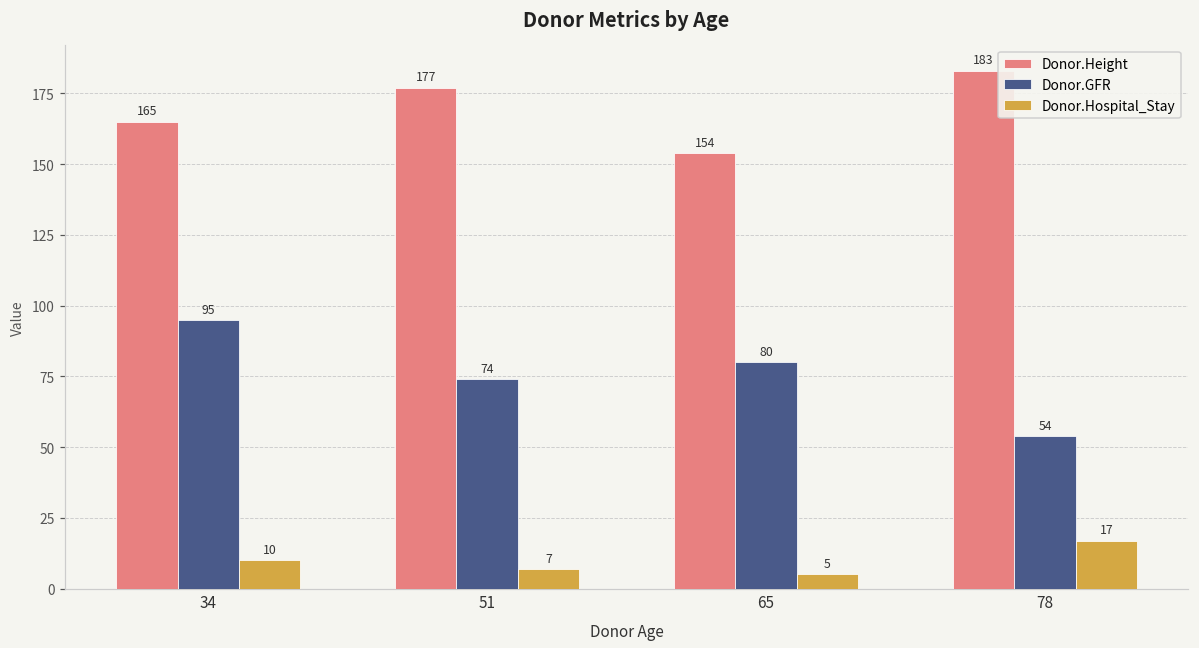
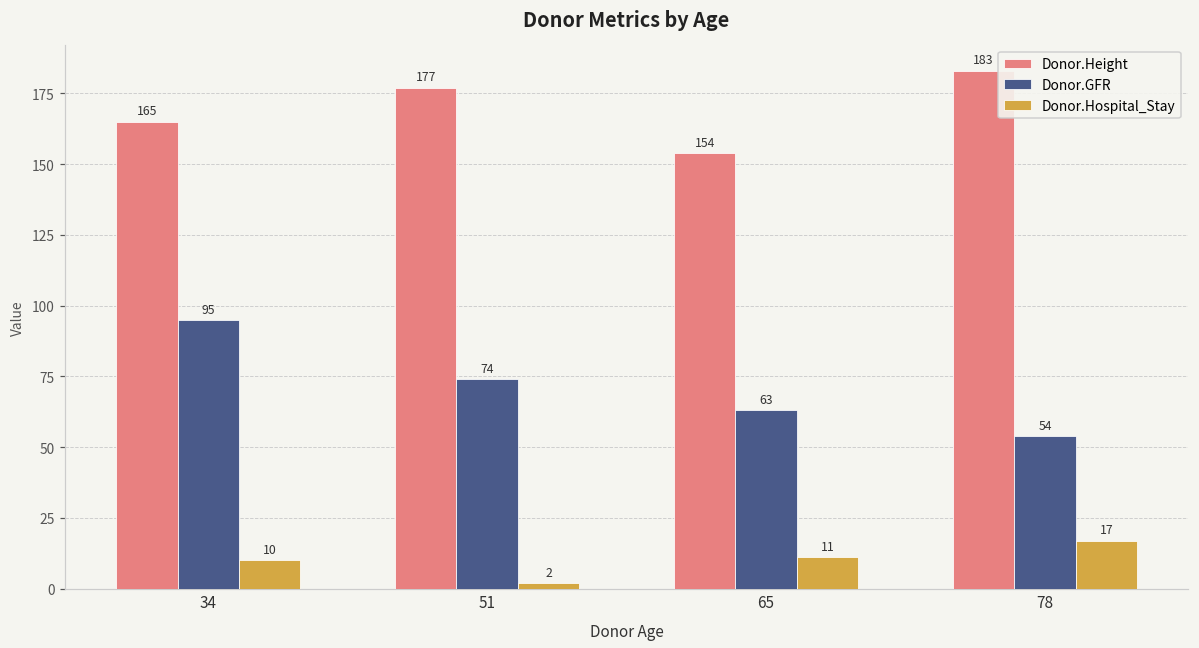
Donor.Hospital_Stay, 51: 7 -> 2
Donor.GFR, 65: 80 -> 63
Donor.Hospital_Stay, 65: 5 -> 11
